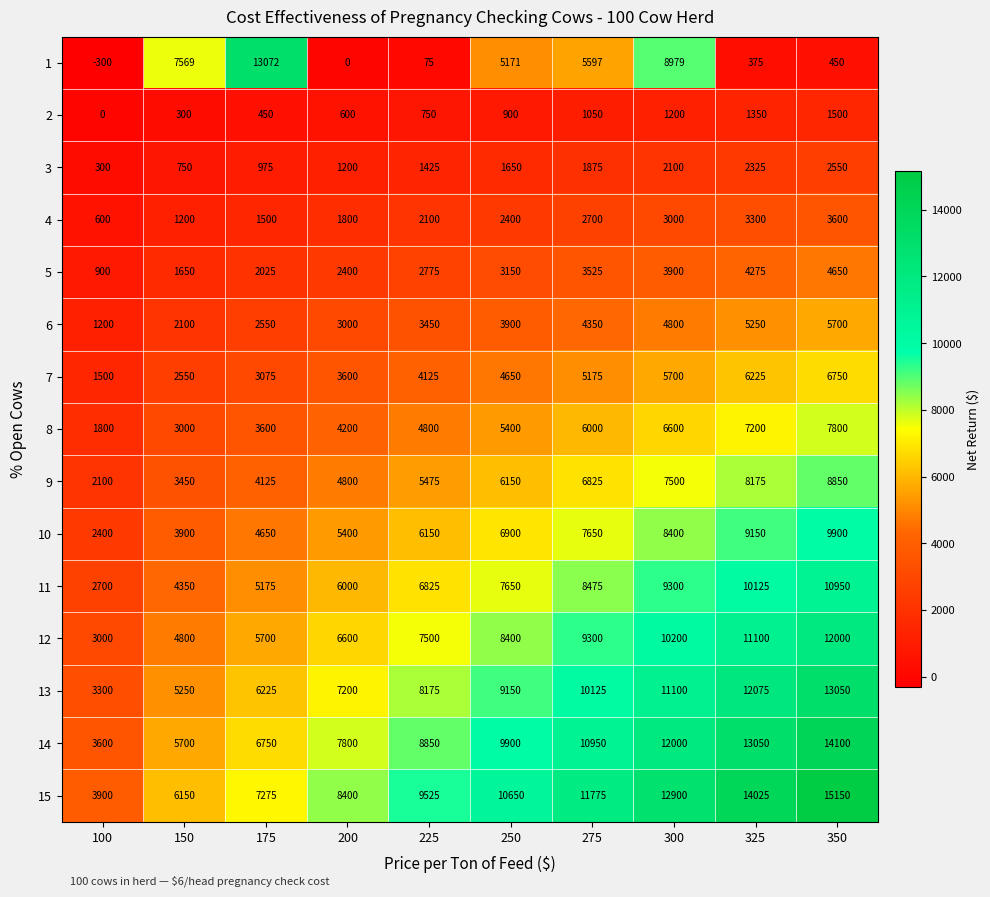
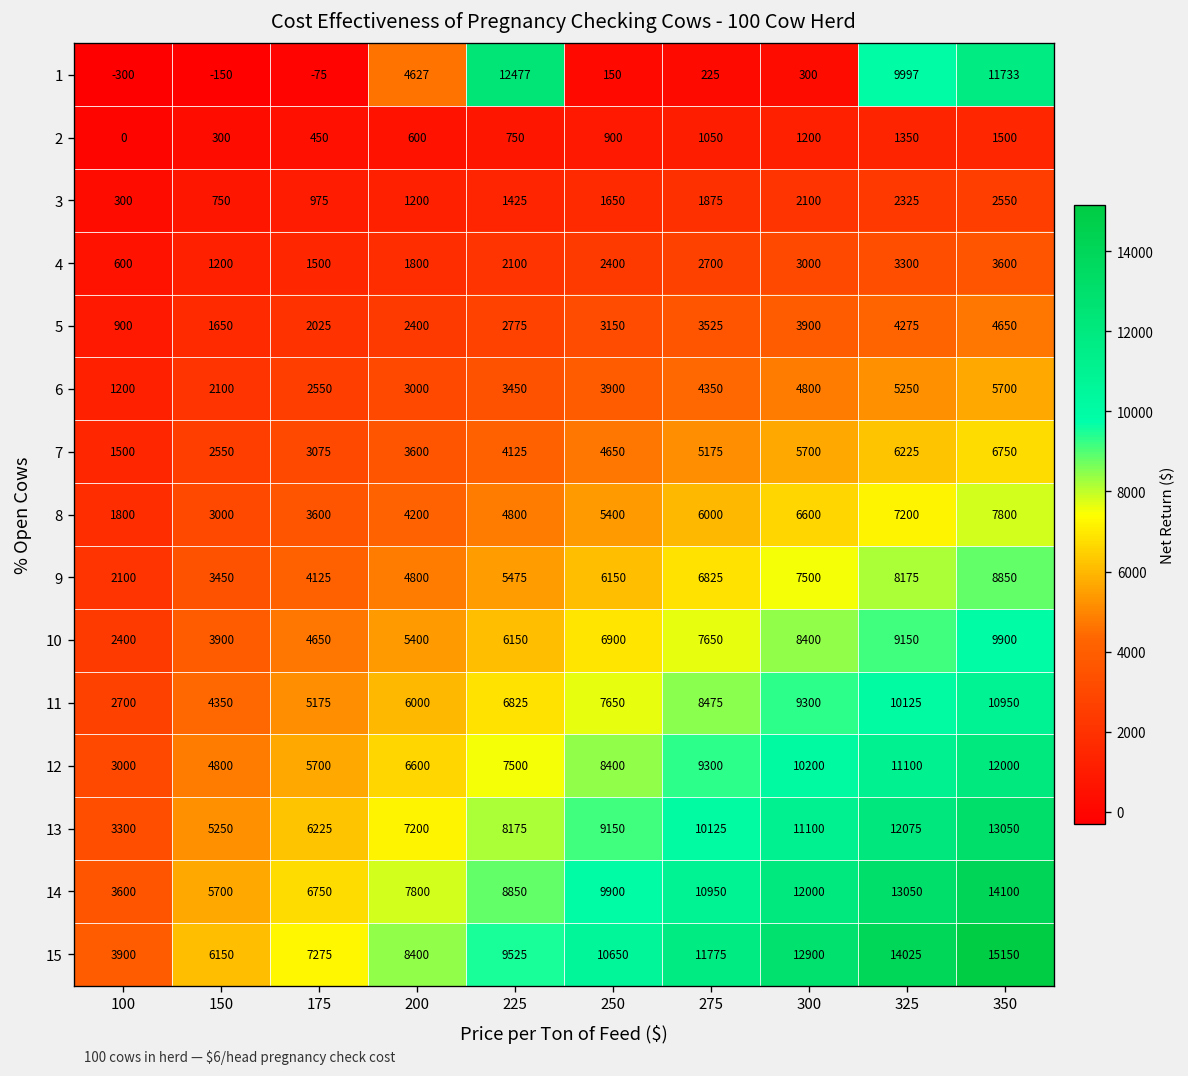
1, 150: 7569 -> -150
1, 175: 13072 -> -75
1, 200: 0 -> 4627
1, 225: 75 -> 12477
1, 250: 5171 -> 150
1, 275: 5597 -> 225
1, 300: 8979 -> 300
1, 325: 375 -> 9997
1, 350: 450 -> 11733
